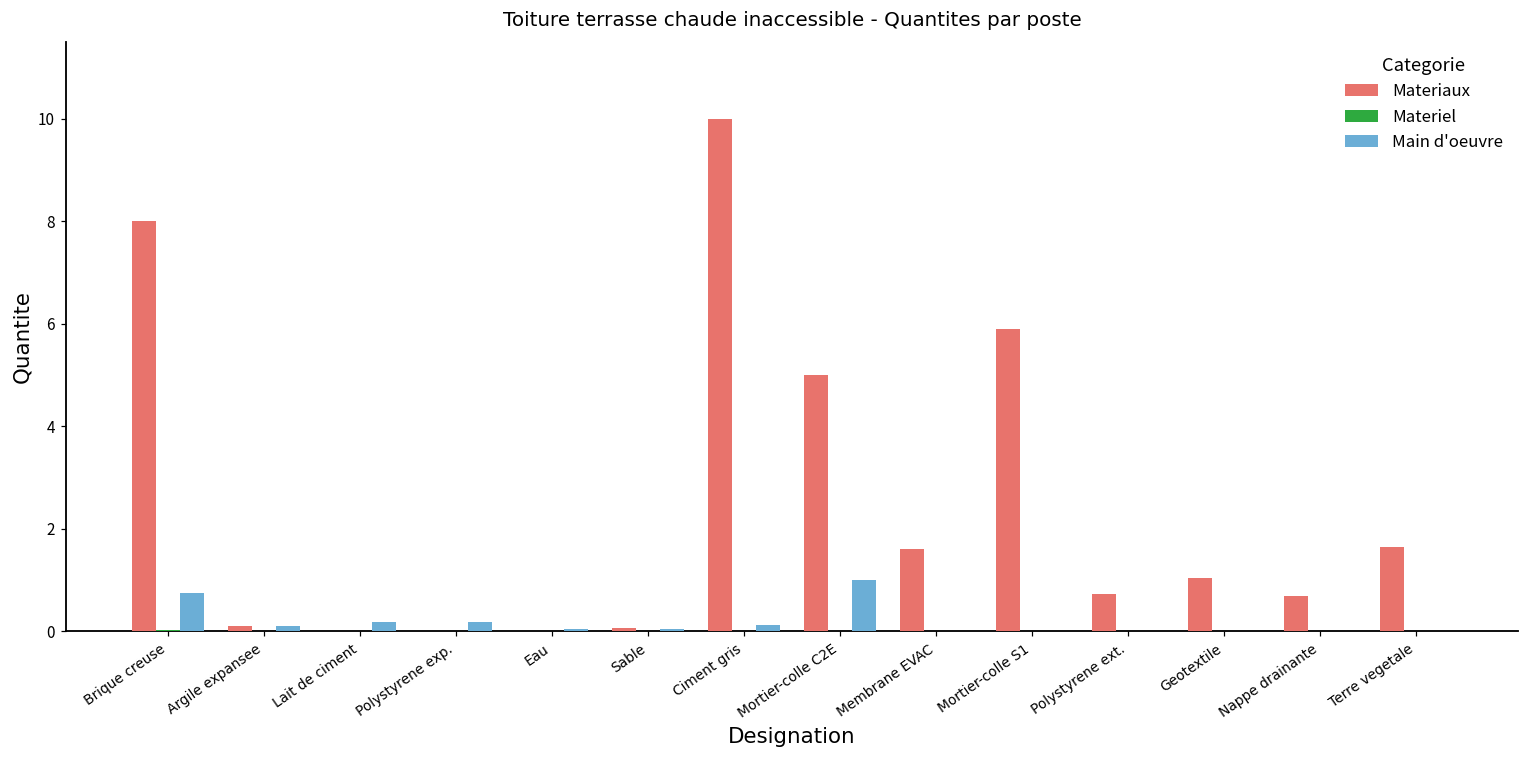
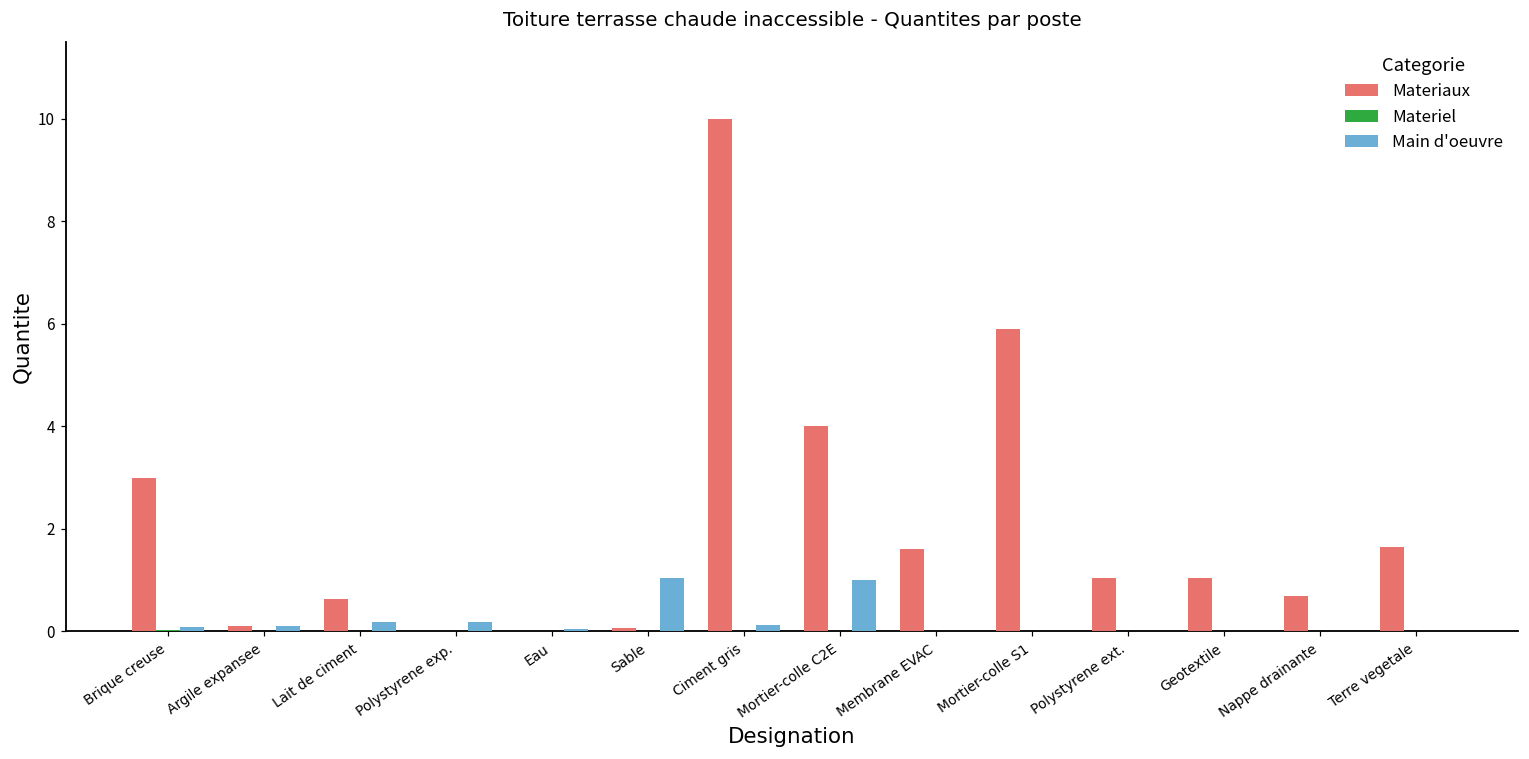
Materiaux, Brique creuse: 8 -> 3
Main d'oeuvre, Brique creuse: 0.7 -> 0.1
Materiaux, Lait de ciment: 0.0 -> 0.6
Main d'oeuvre, Sable: 0.1 -> 1.0
Materiaux, Mortier-colle C2E: 5 -> 4
Materiaux, Polystyrene ext.: 0.7 -> 1.1
